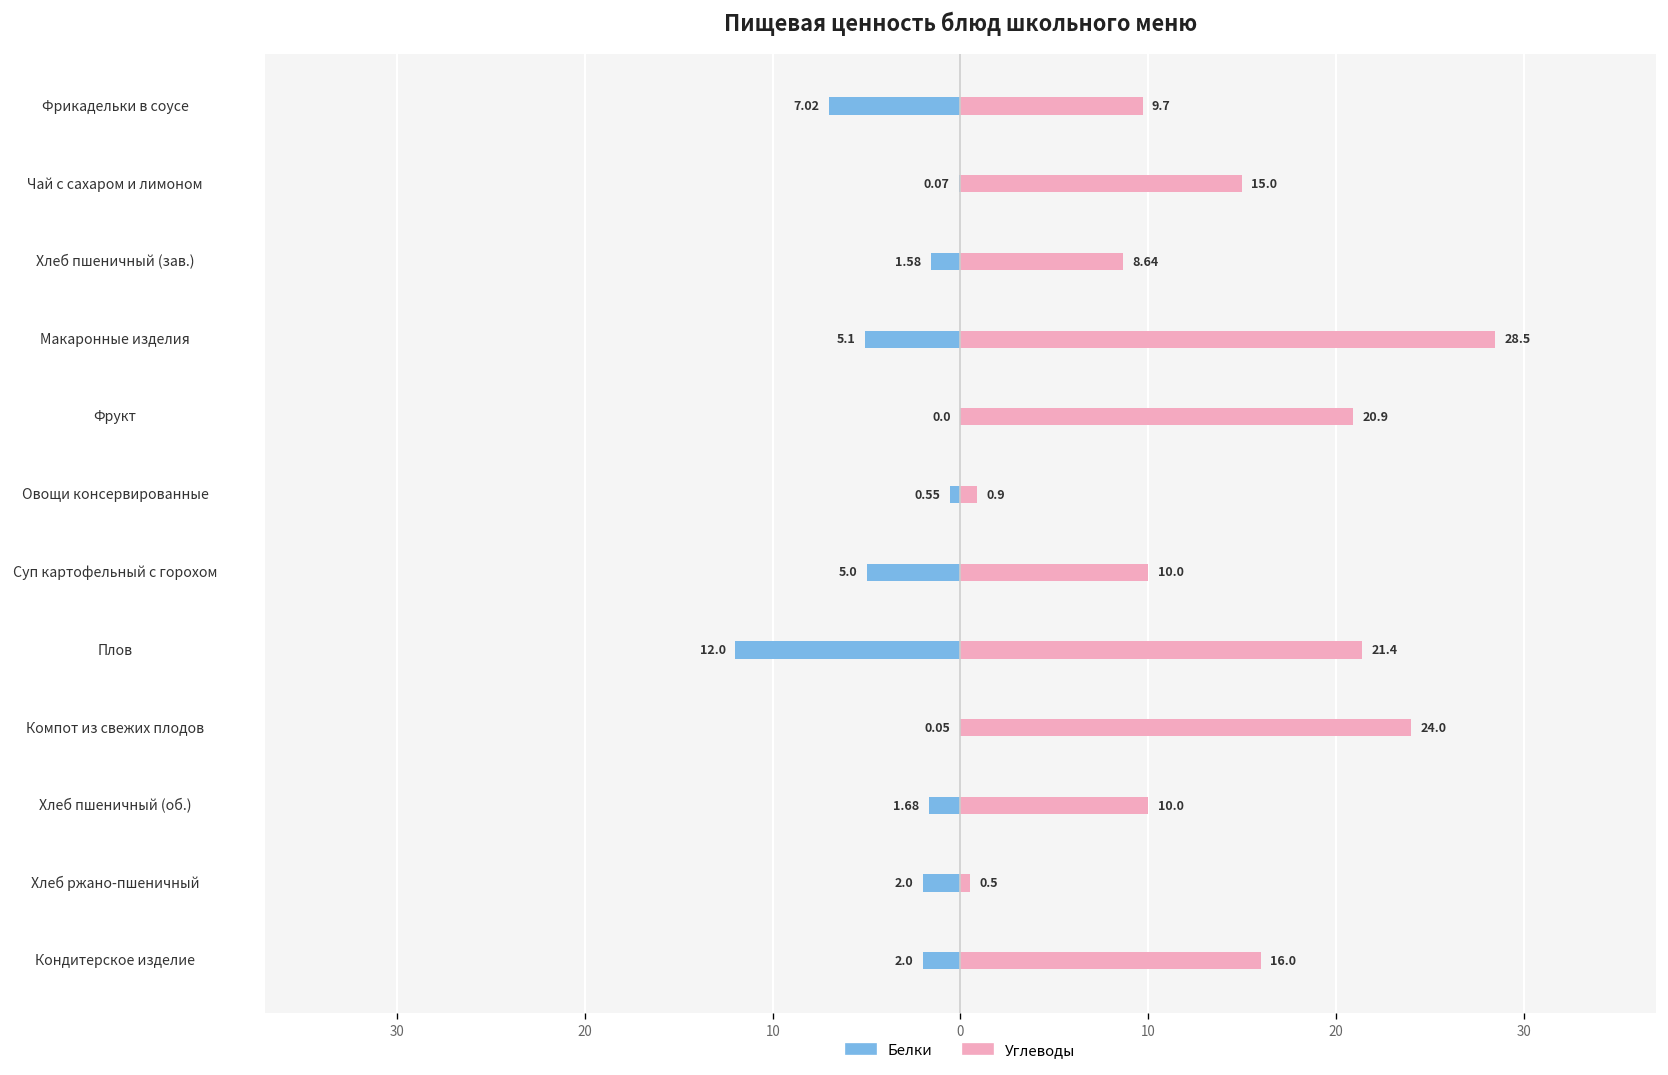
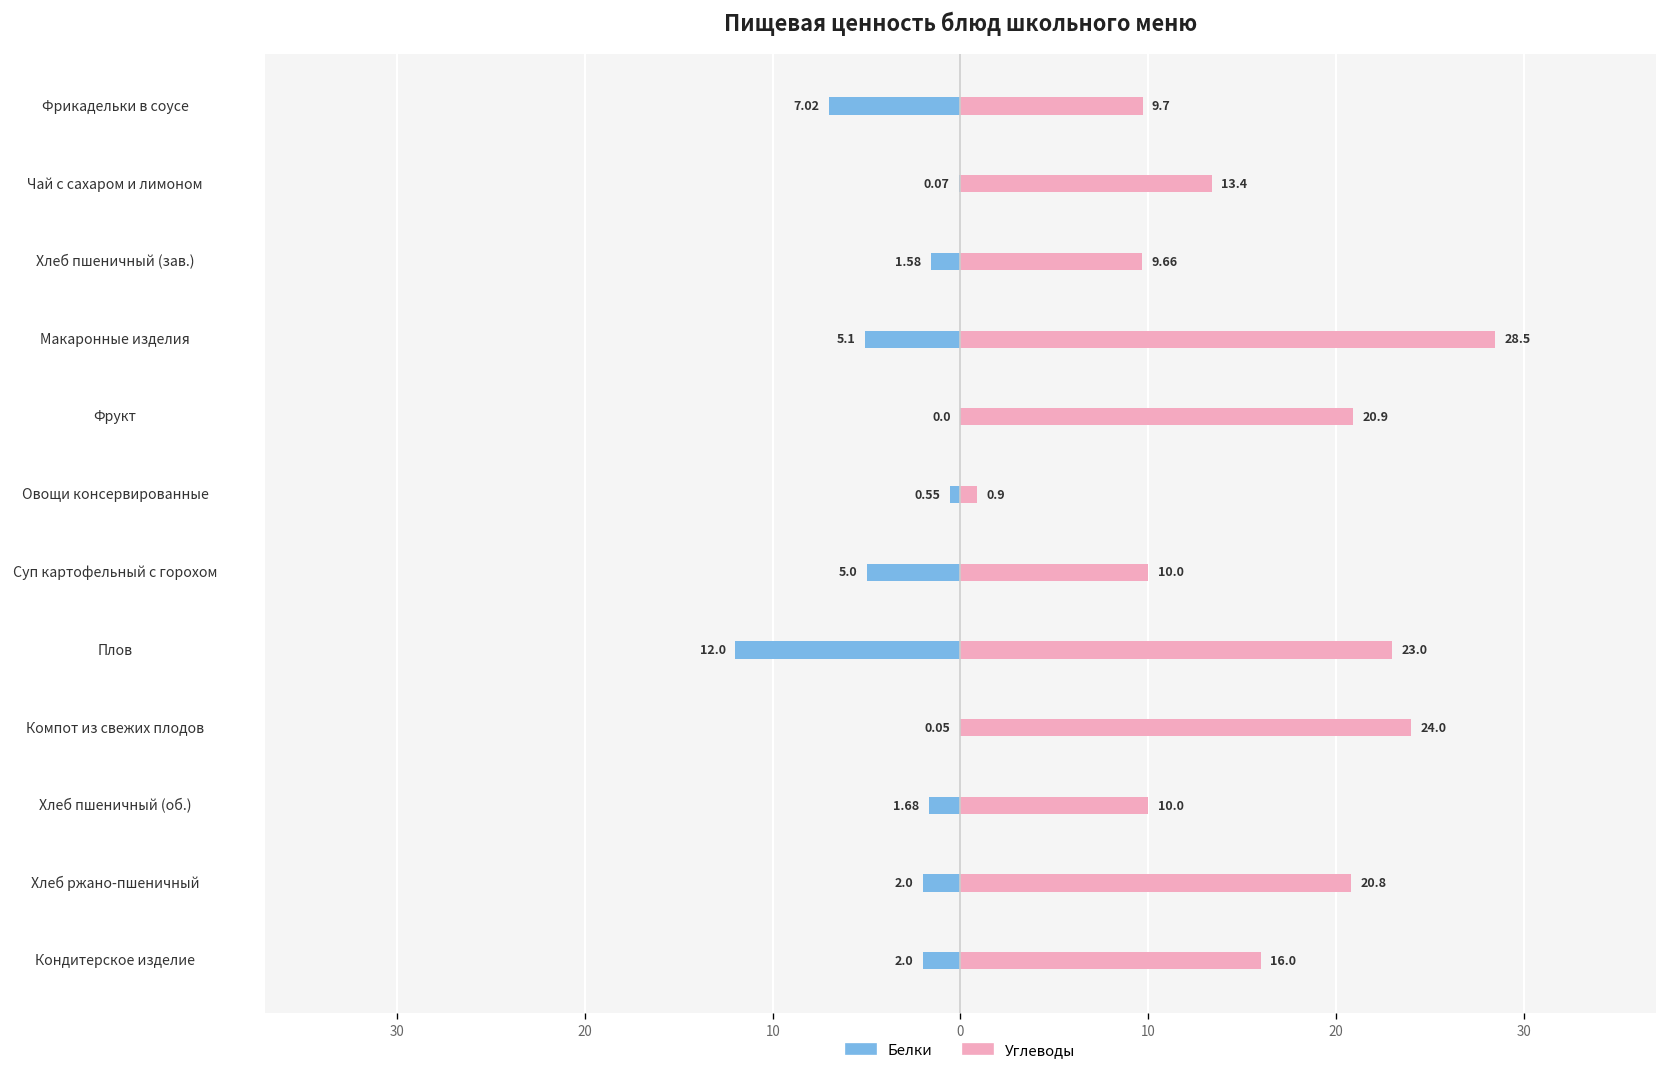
Углеводы, Чай с сахаром и лимоном: 15.0 -> 13.4
Углеводы, Хлеб пшеничный (зав.): 8.64 -> 9.66
Углеводы, Плов: 21.4 -> 23.0
Углеводы, Хлеб ржано-пшеничный: 0.5 -> 20.8
